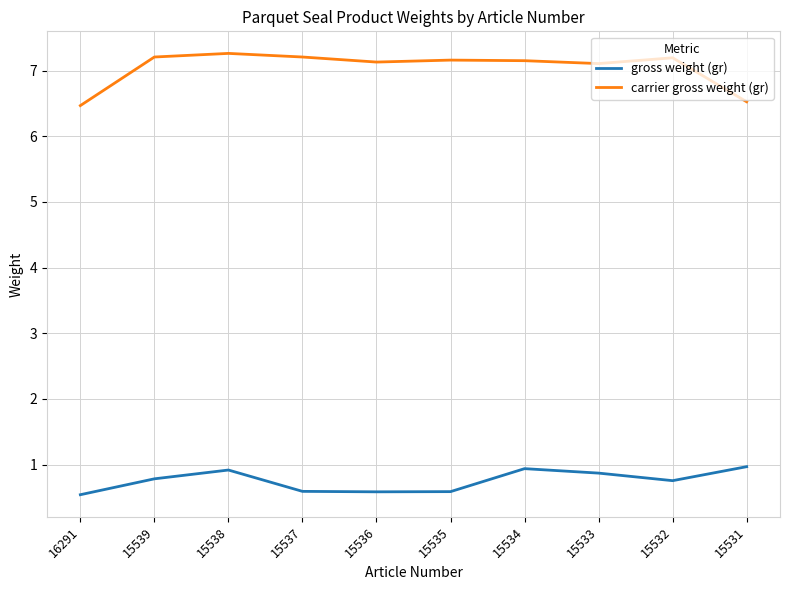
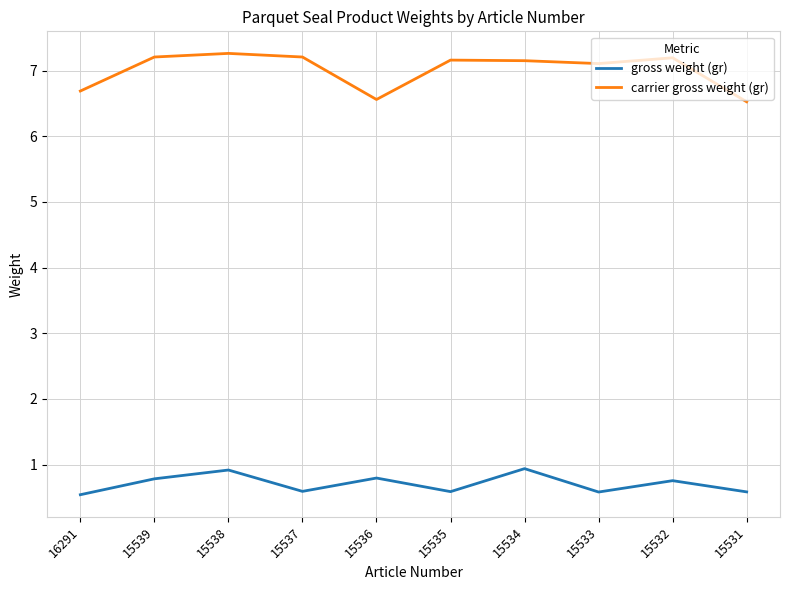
carrier gross weight (gr), 16291: 6.5 -> 6.7
gross weight (gr), 15536: 0.6 -> 0.8
carrier gross weight (gr), 15536: 7.1 -> 6.6
gross weight (gr), 15533: 0.9 -> 0.6
gross weight (gr), 15531: 1.0 -> 0.6
